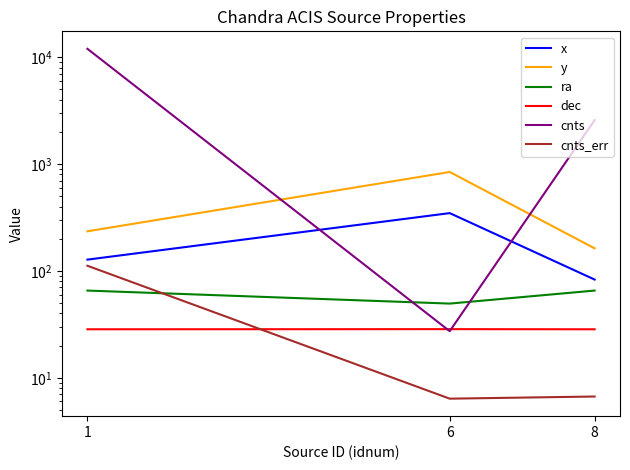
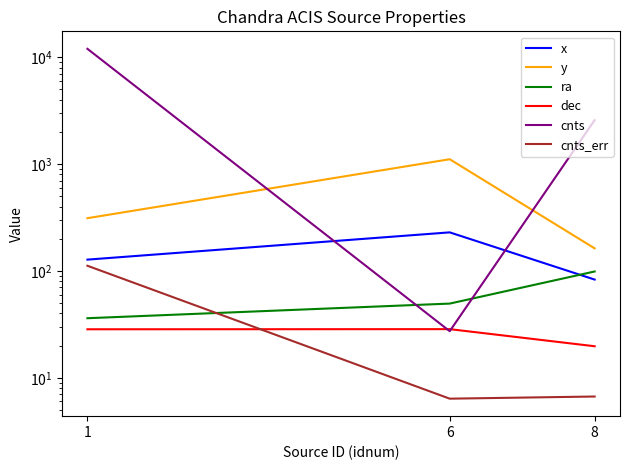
y, 1: 230 -> 310
ra, 1: 70 -> 36
x, 6: 350 -> 230
y, 6: 800 -> 1100
ra, 8: 70 -> 100
dec, 8: 28 -> 20
